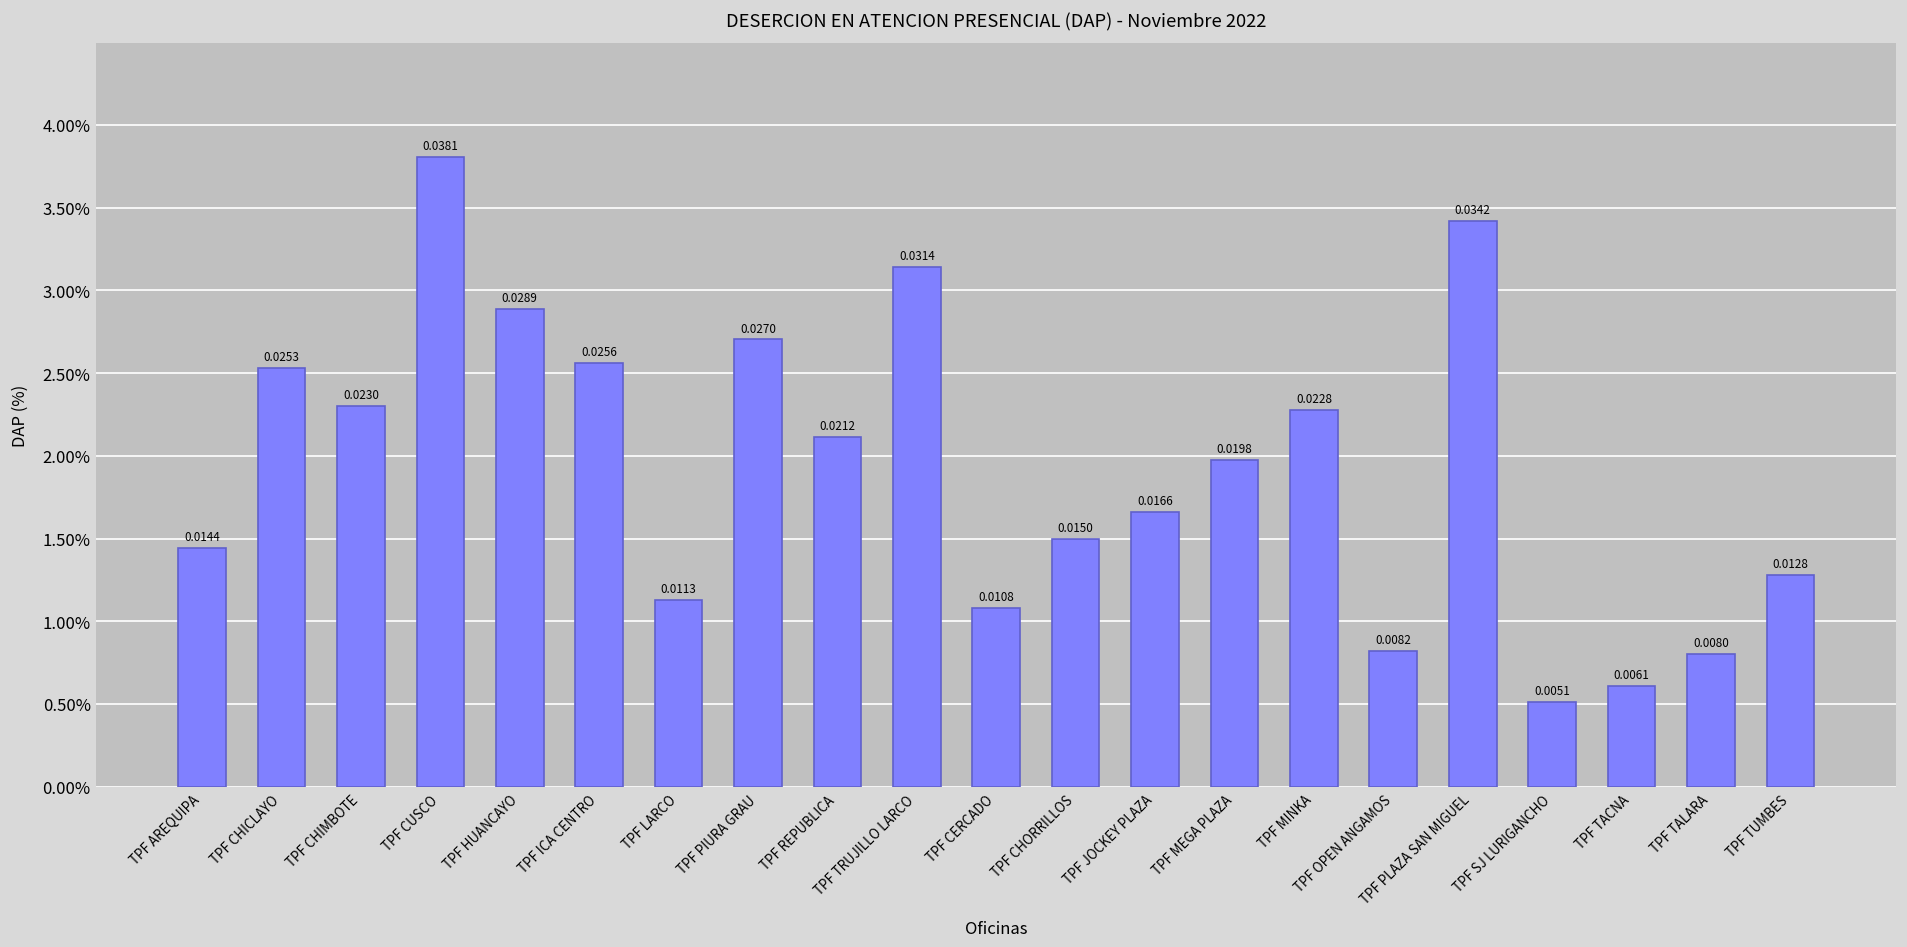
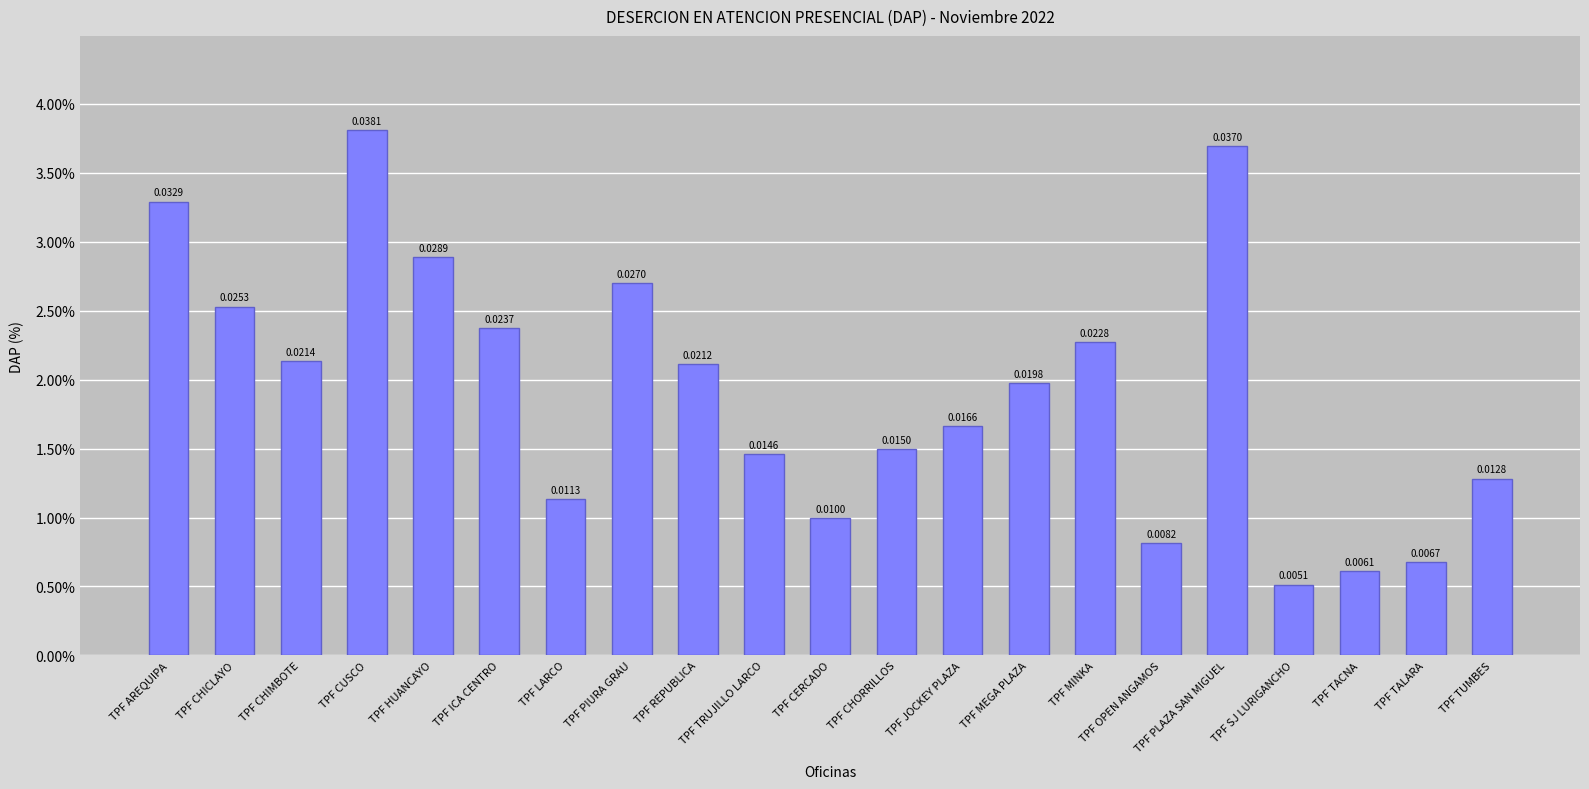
TPF AREQUIPA: 0.0144 -> 0.0329
TPF CHIMBOTE: 0.0230 -> 0.0214
TPF ICA CENTRO: 0.0256 -> 0.0237
TPF TRUJILLO LARCO: 0.0314 -> 0.0146
TPF CERCADO: 0.0108 -> 0.0100
TPF PLAZA SAN MIGUEL: 0.0342 -> 0.0370
TPF TALARA: 0.0080 -> 0.0067
